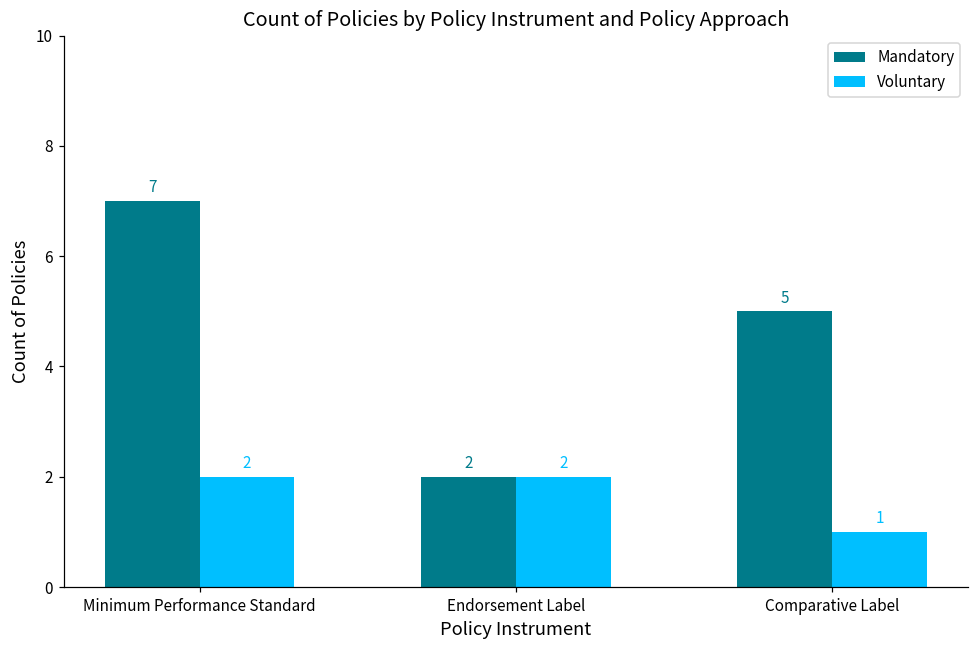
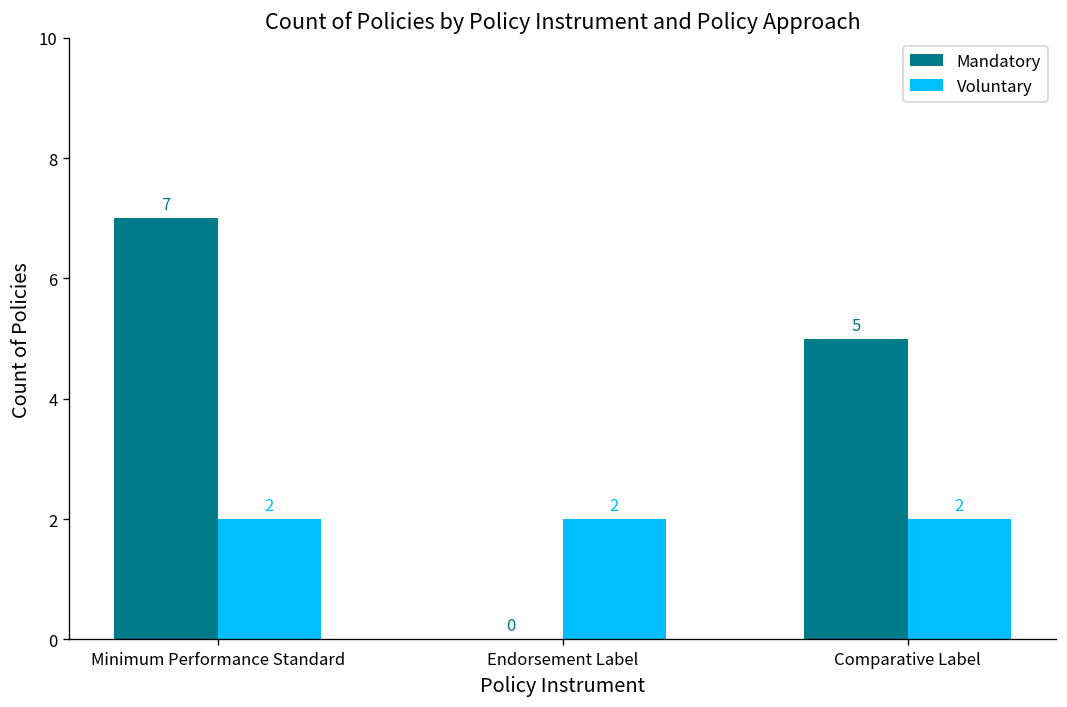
Mandatory, Endorsement Label: 2 -> 0
Voluntary, Comparative Label: 1 -> 2
